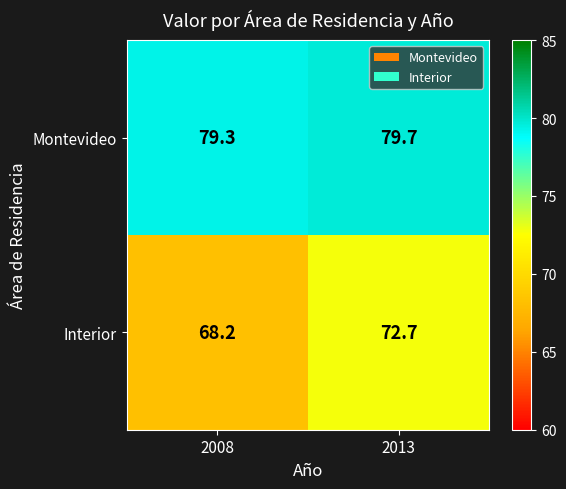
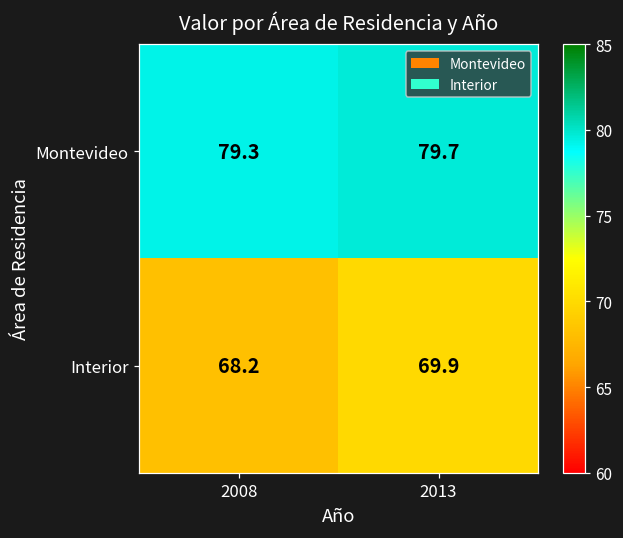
Interior, 2013: 72.7 -> 69.9
